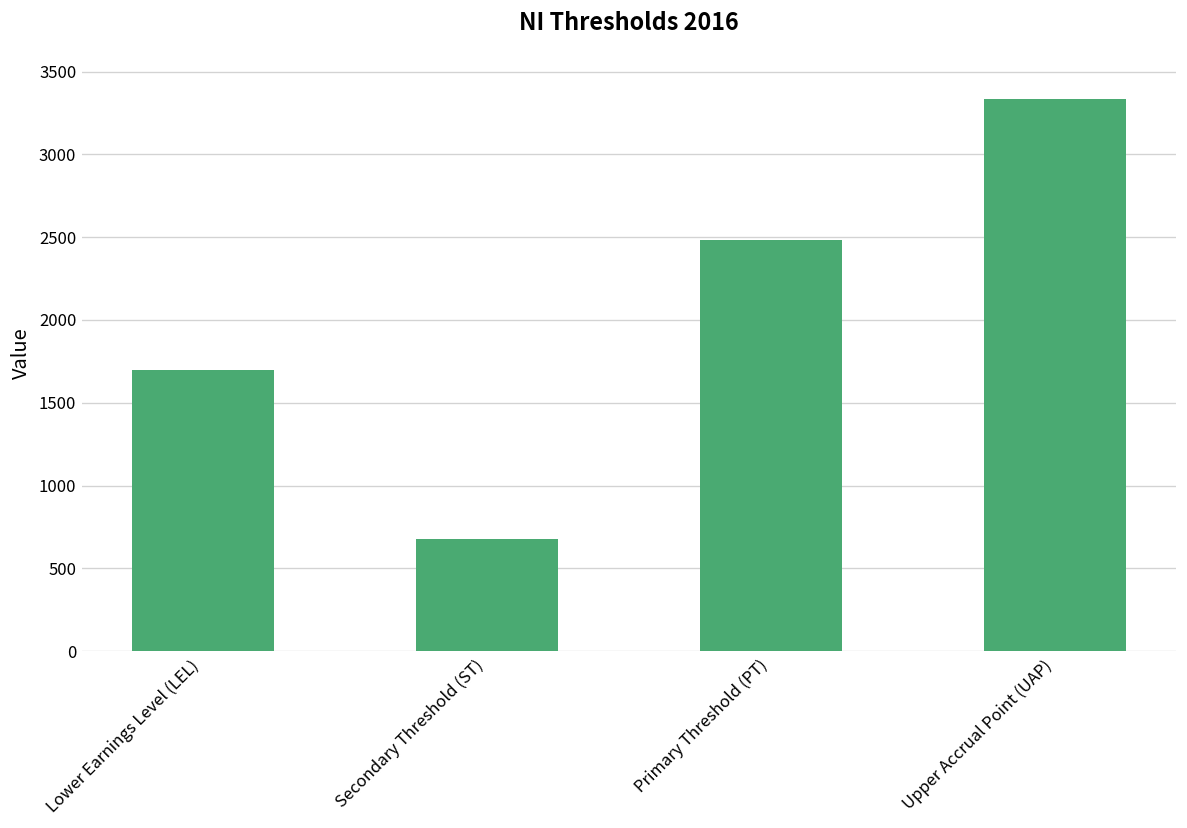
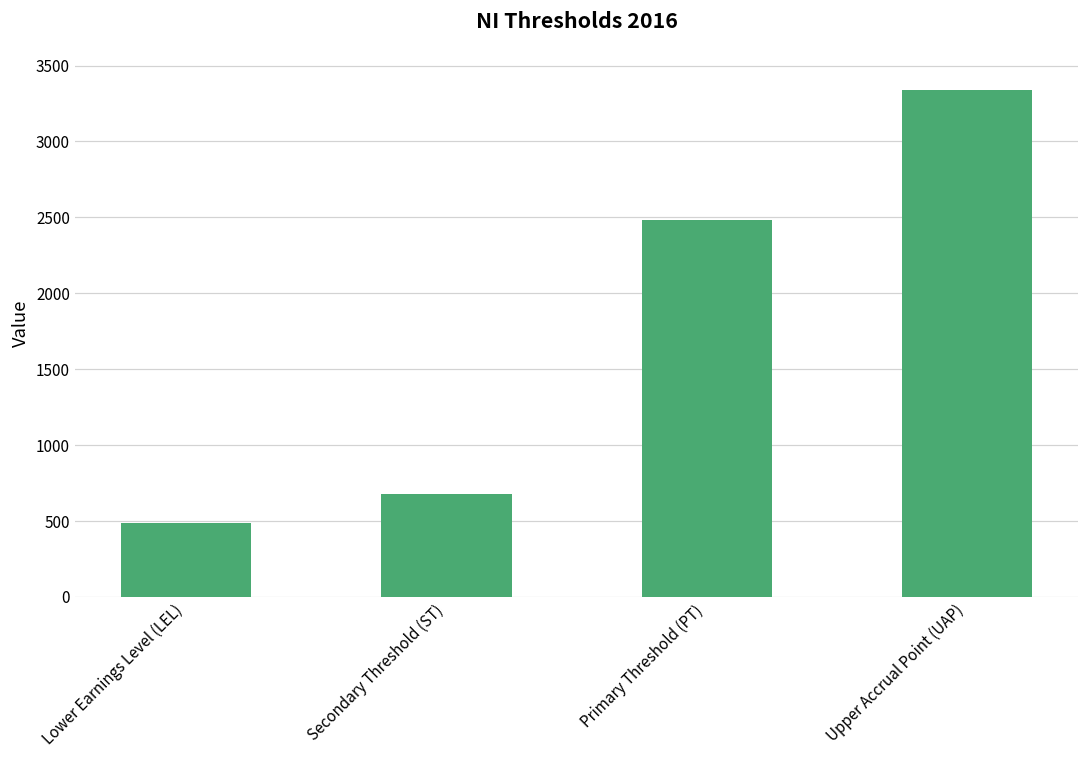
Lower Earnings Level (LEL): 1700 -> 490
